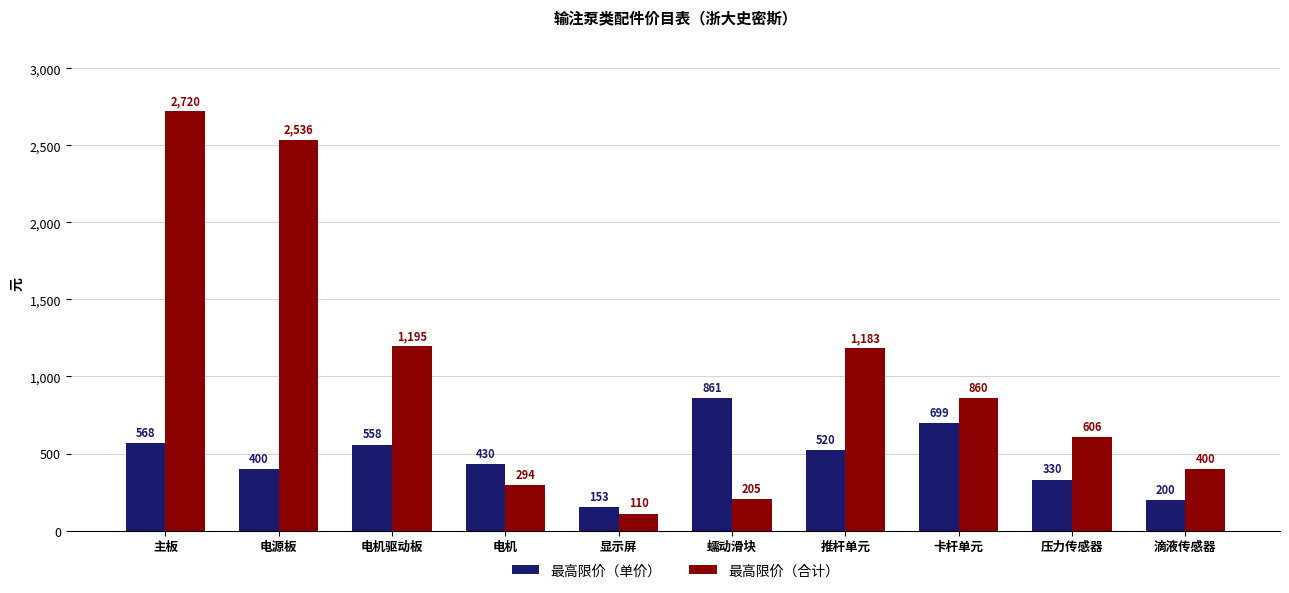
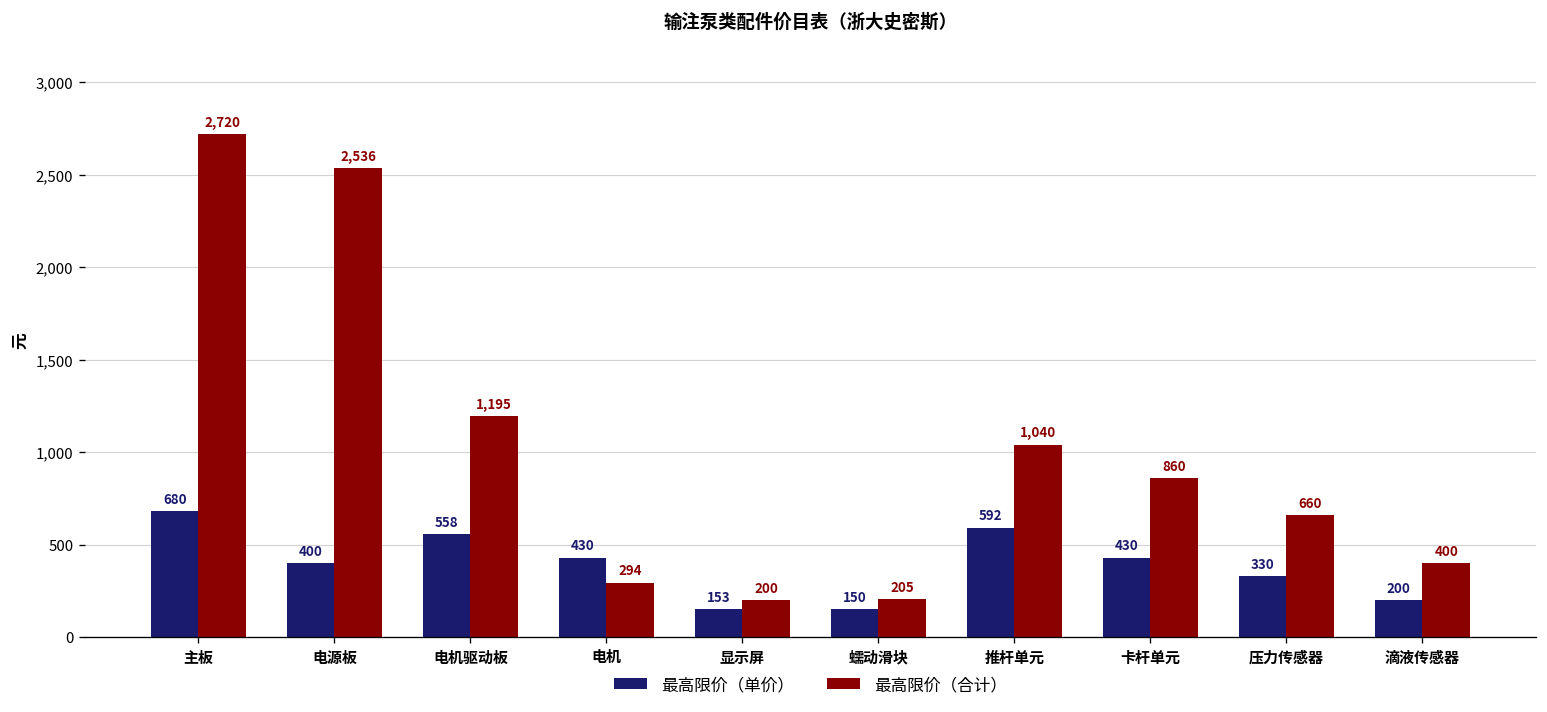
最高限价（单价）, 主板: 568 -> 680
最高限价（合计）, 显示屏: 110 -> 200
最高限价（单价）, 蠕动滑块: 861 -> 150
最高限价（单价）, 推杆单元: 520 -> 592
最高限价（合计）, 推杆单元: 1,183 -> 1,040
最高限价（单价）, 卡杆单元: 699 -> 430
最高限价（合计）, 压力传感器: 606 -> 660
